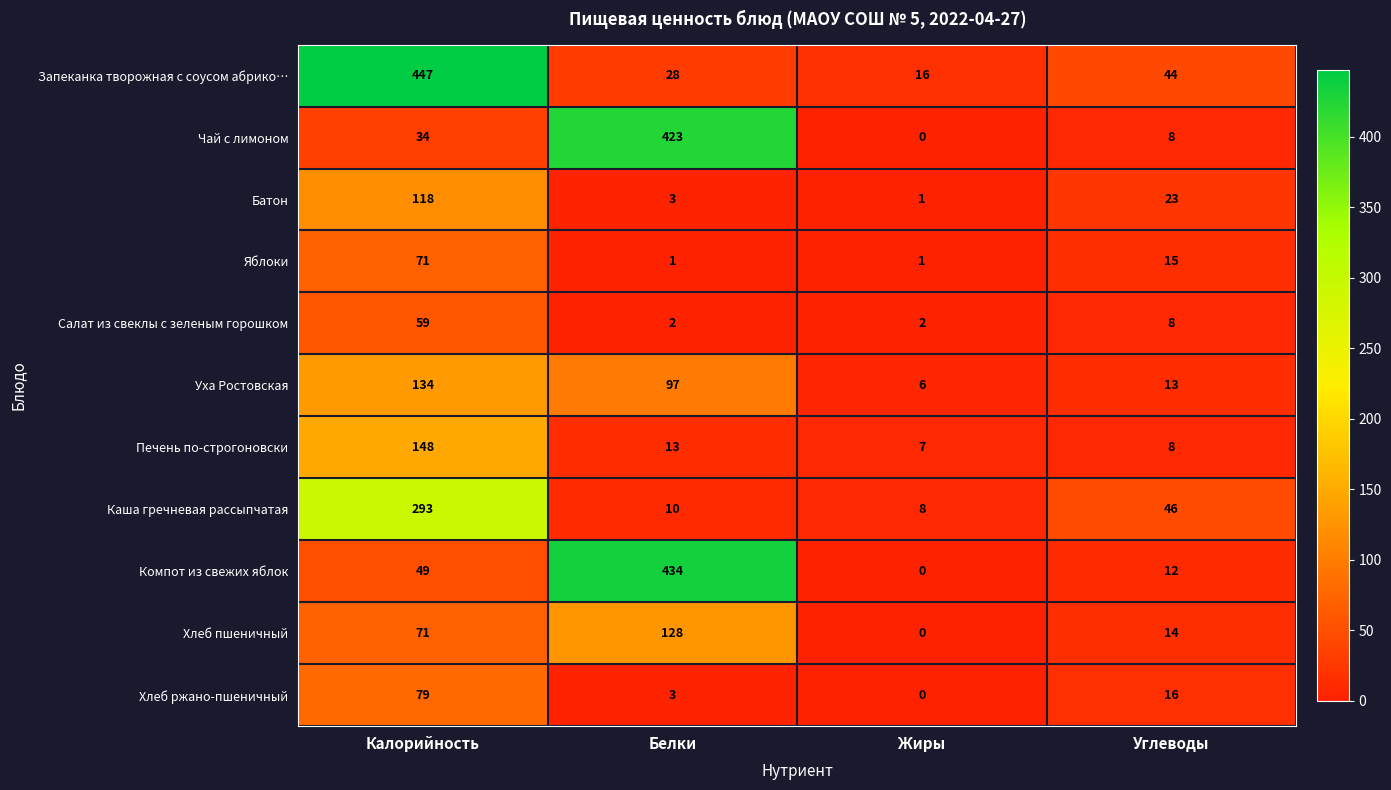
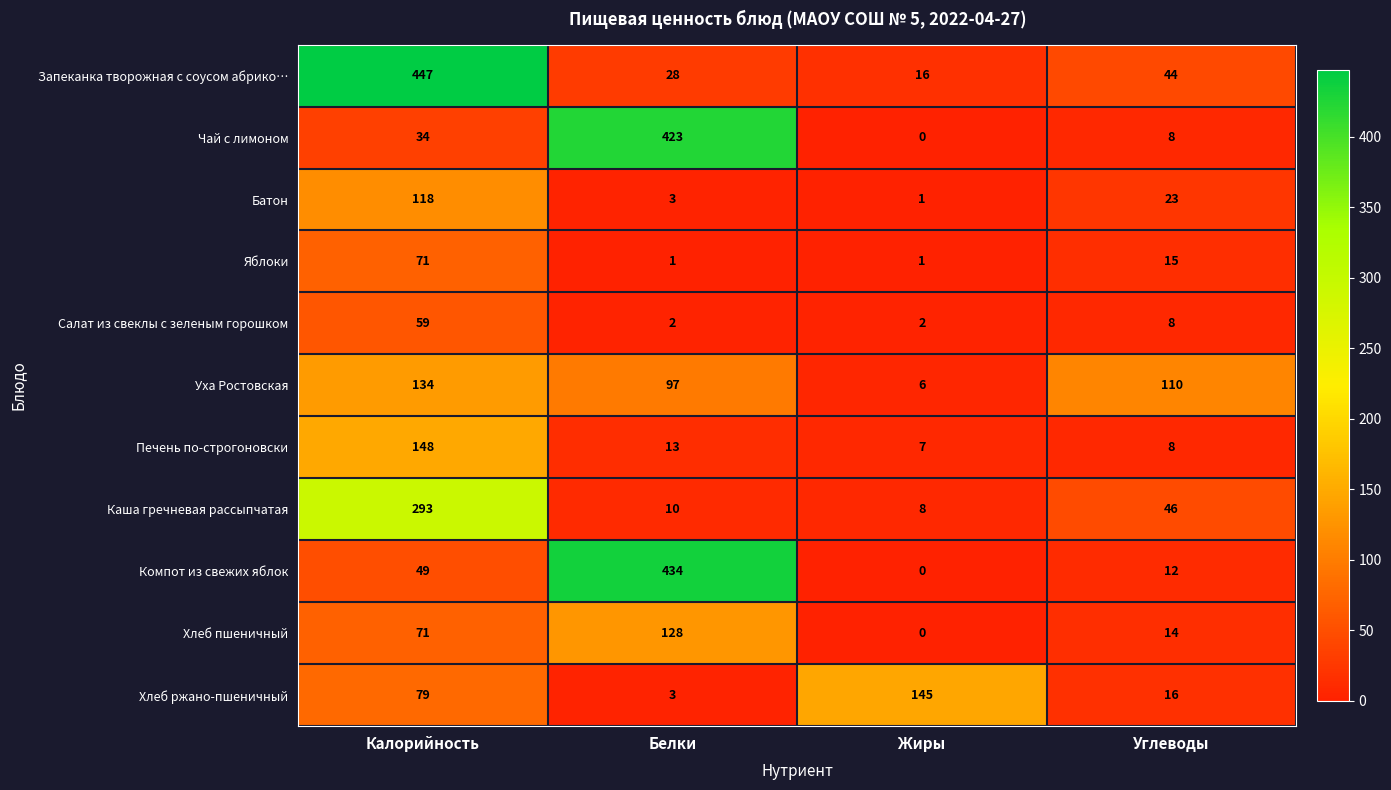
Уха Ростовская, Углеводы: 13 -> 110
Хлеб ржано-пшеничный, Жиры: 0 -> 145
